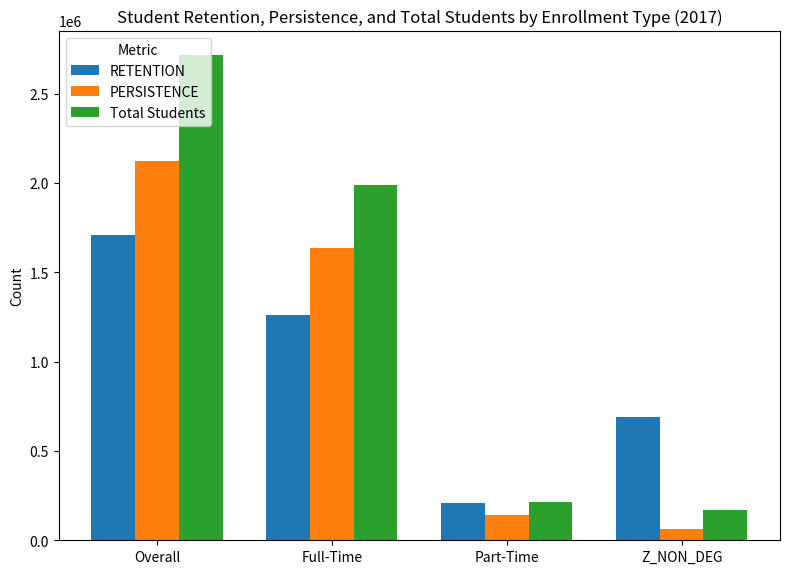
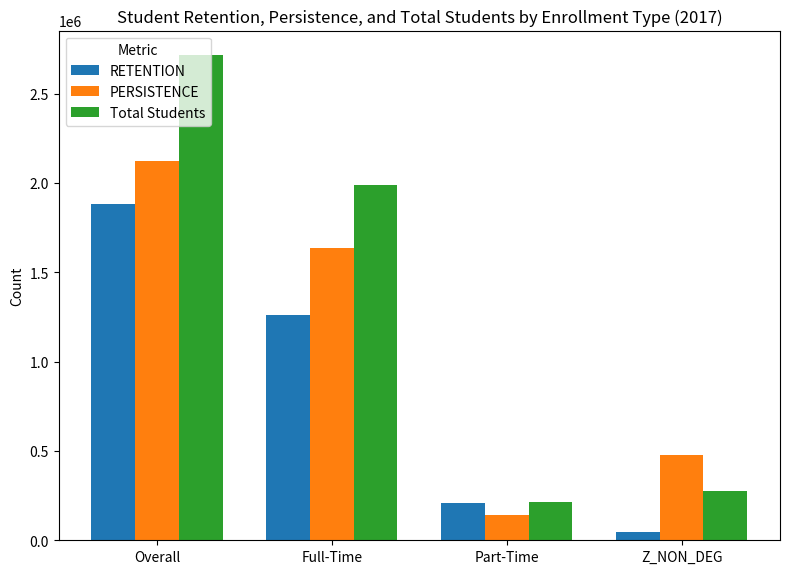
RETENTION, Overall: 1710000 -> 1880000
RETENTION, Z_NON_DEG: 690000 -> 50000
PERSISTENCE, Z_NON_DEG: 60000 -> 480000
Total Students, Z_NON_DEG: 170000 -> 280000
